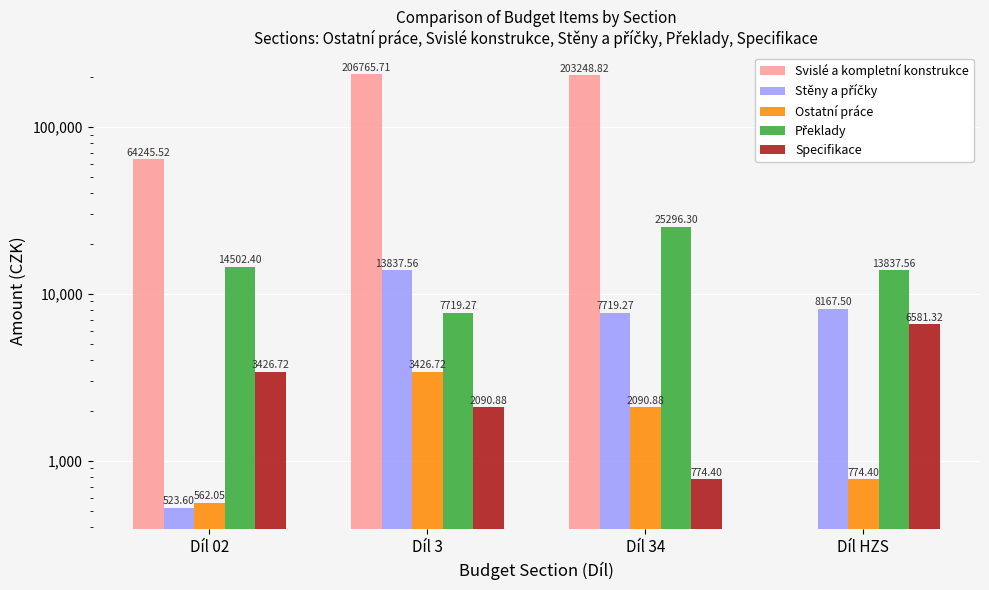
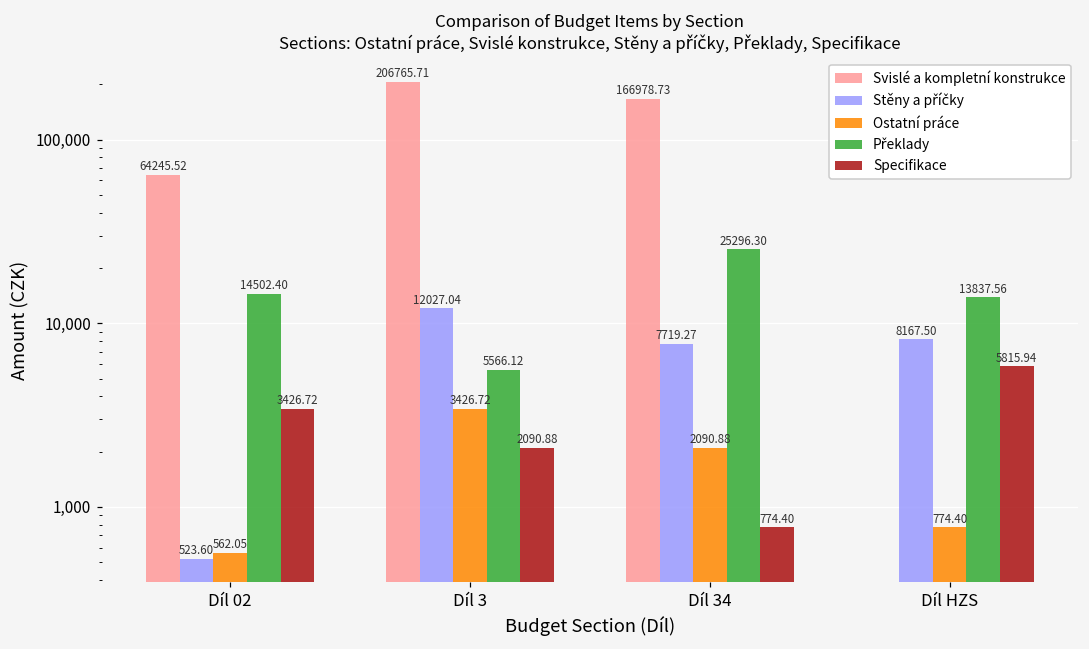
Stěny a příčky, Díl 3: 13837.56 -> 12027.04
Překlady, Díl 3: 7719.27 -> 5566.12
Svislé a kompletní konstrukce, Díl 34: 203248.82 -> 166978.73
Specifikace, Díl HZS: 6581.32 -> 5815.94
